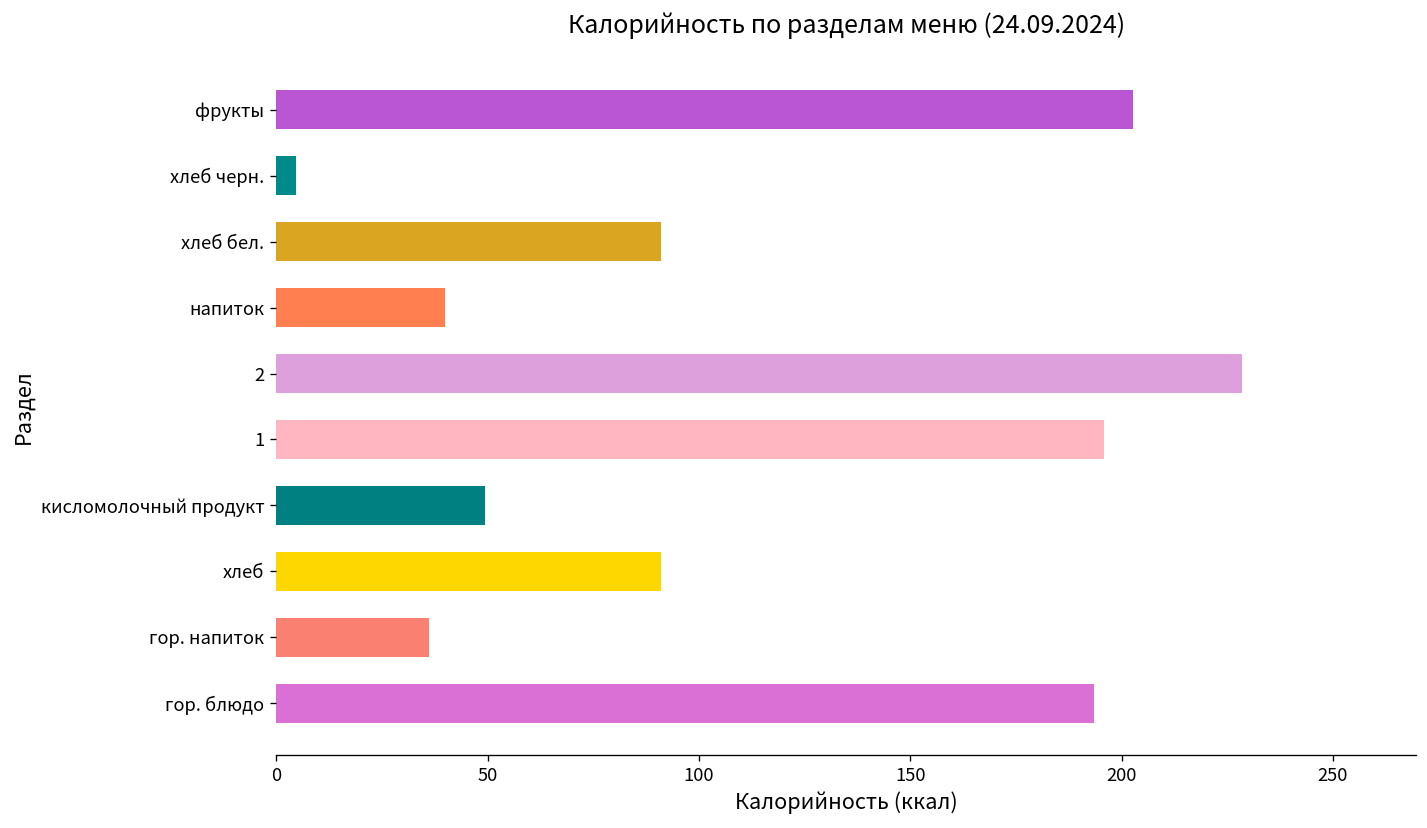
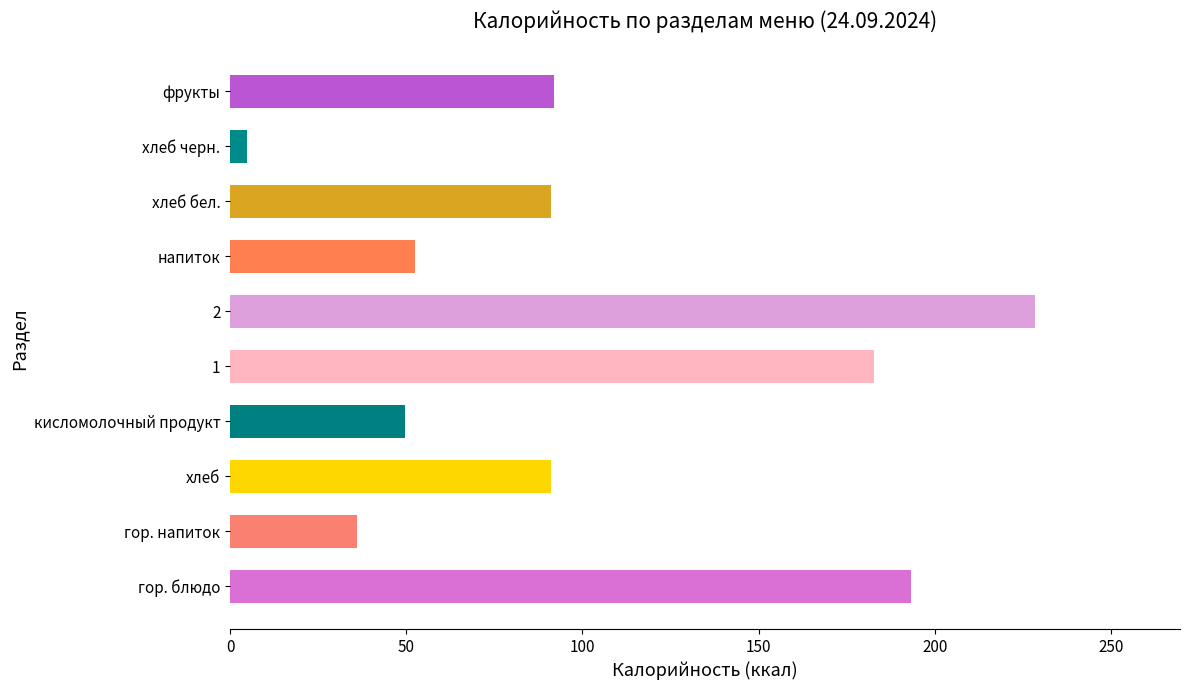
фрукты: 203 -> 92
напиток: 40 -> 52
1: 196 -> 183
